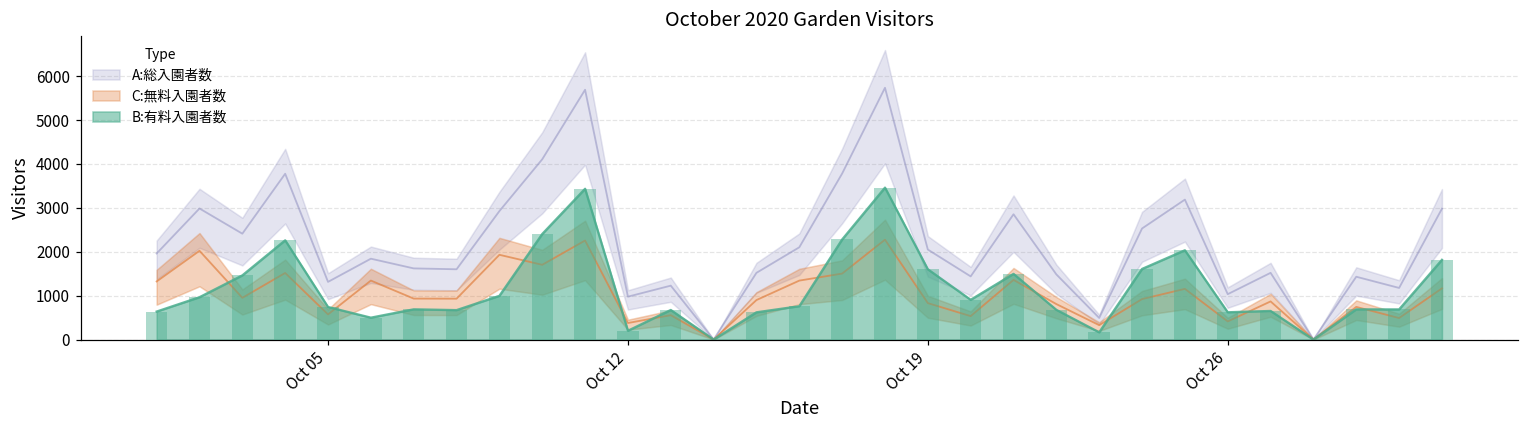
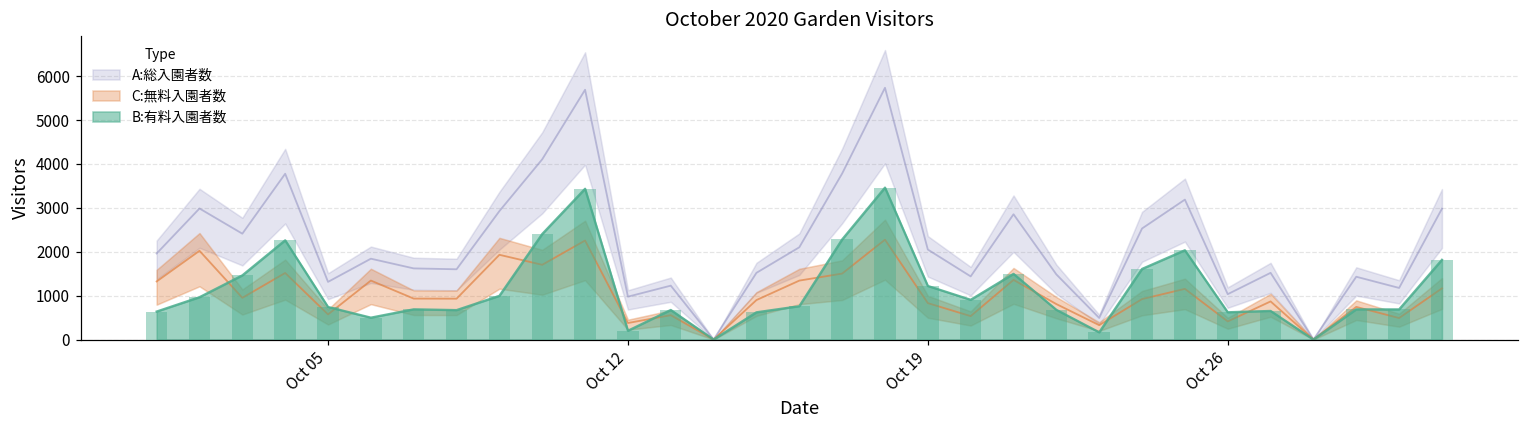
B:有料入園者数, Oct 19: 1600 -> 1200
